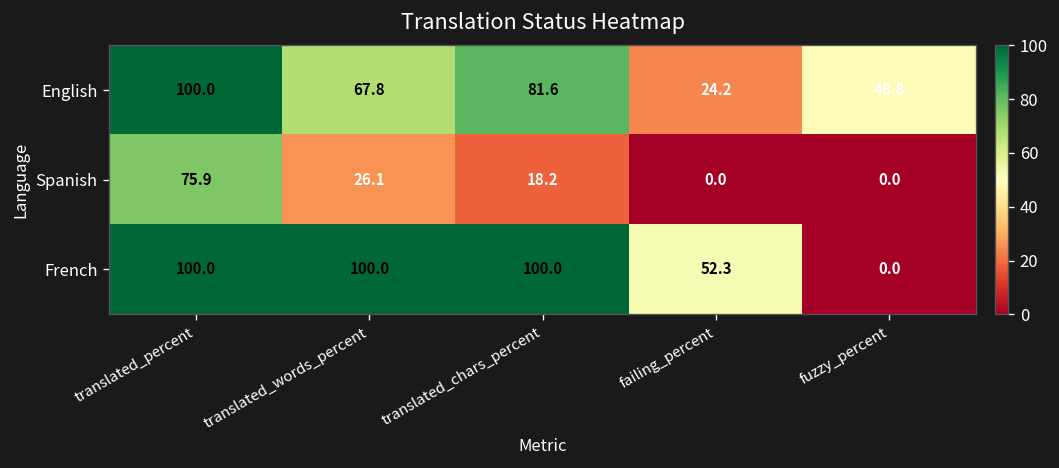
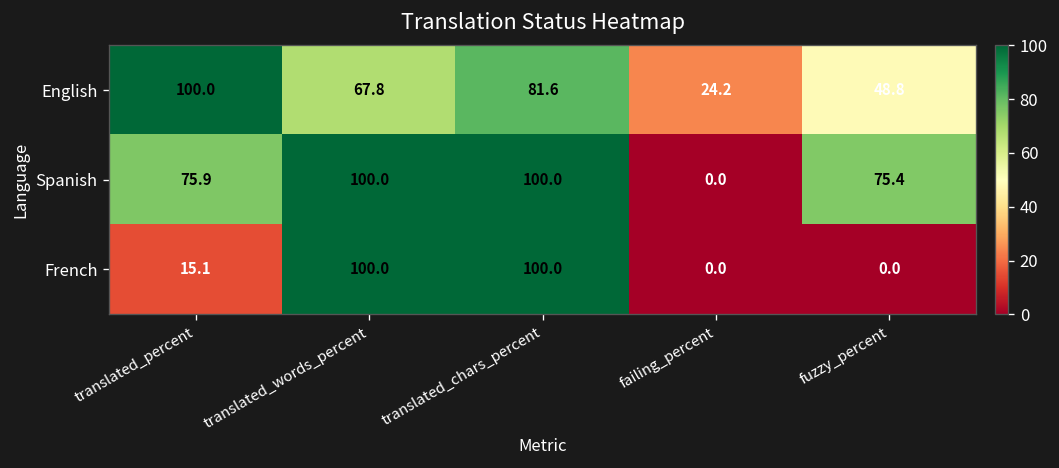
Spanish, translated_words_percent: 26.1 -> 100.0
Spanish, translated_chars_percent: 18.2 -> 100.0
Spanish, fuzzy_percent: 0.0 -> 75.4
French, translated_percent: 100.0 -> 15.1
French, failing_percent: 52.3 -> 0.0
